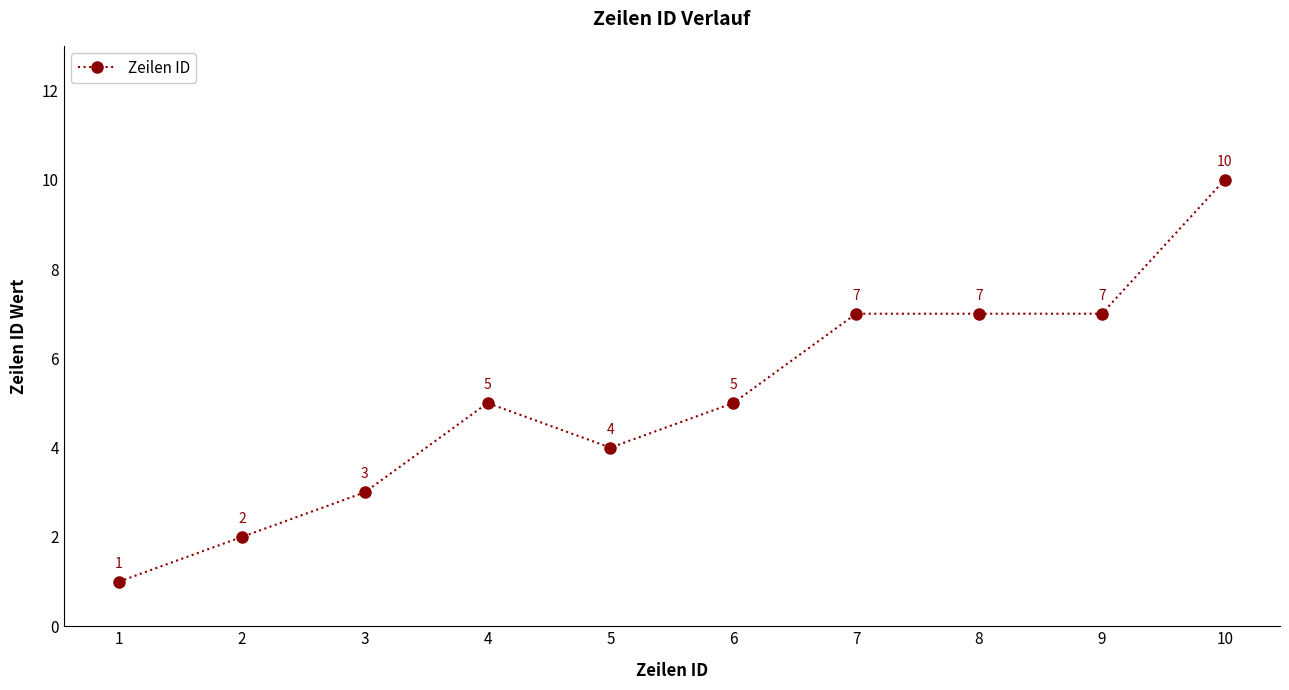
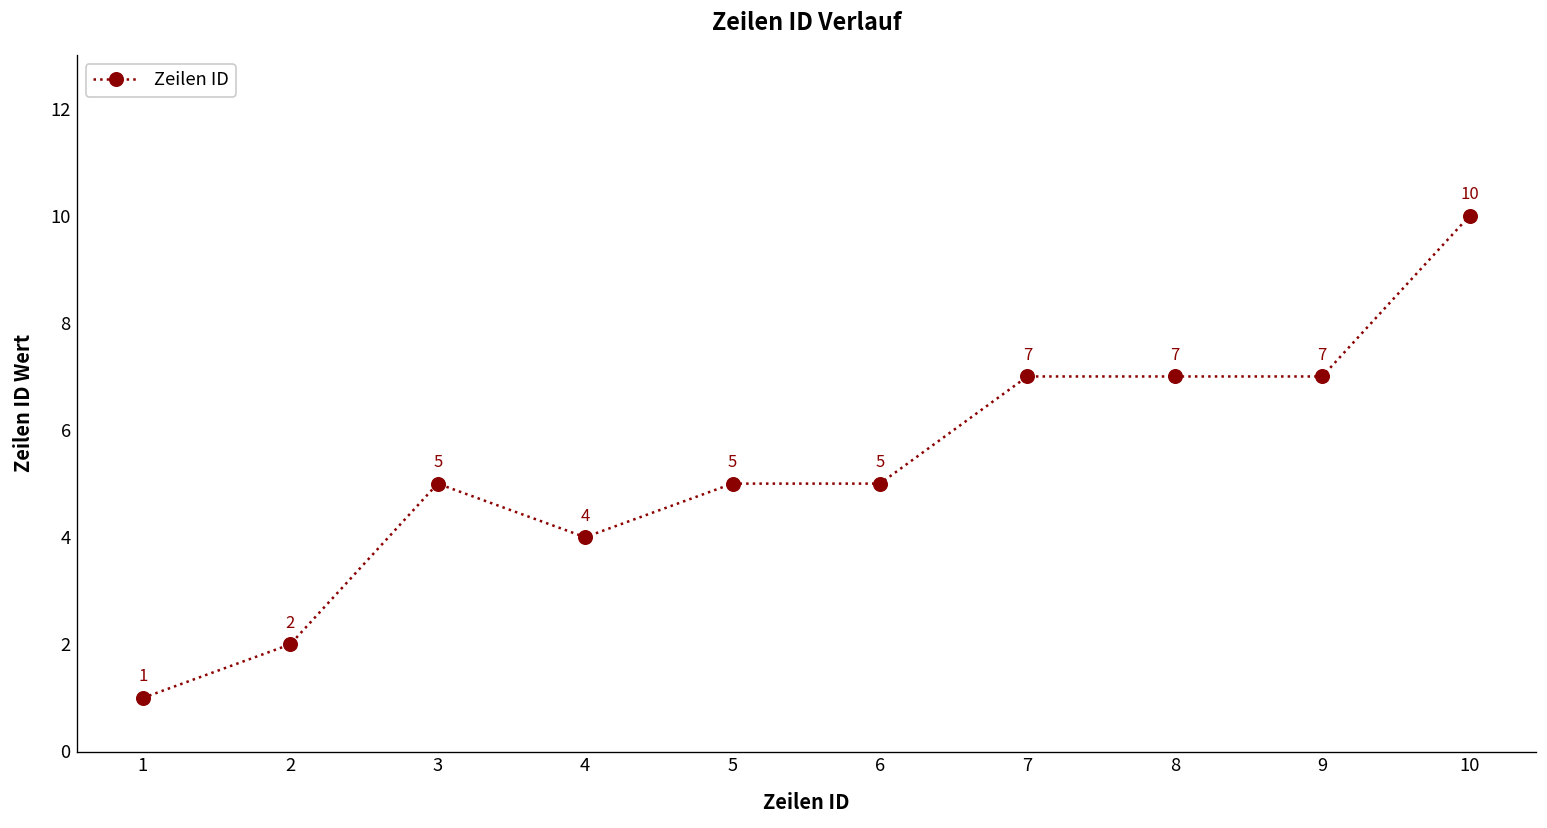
3: 3 -> 5
4: 5 -> 4
5: 4 -> 5
